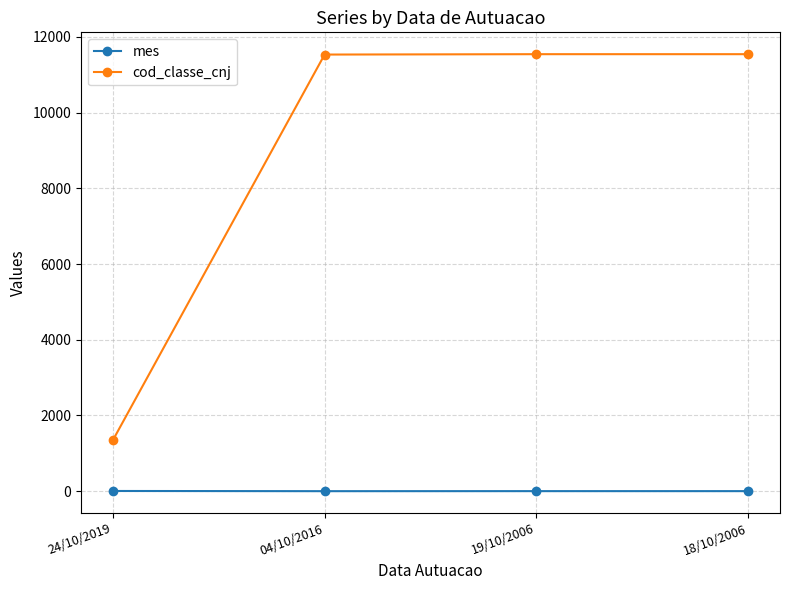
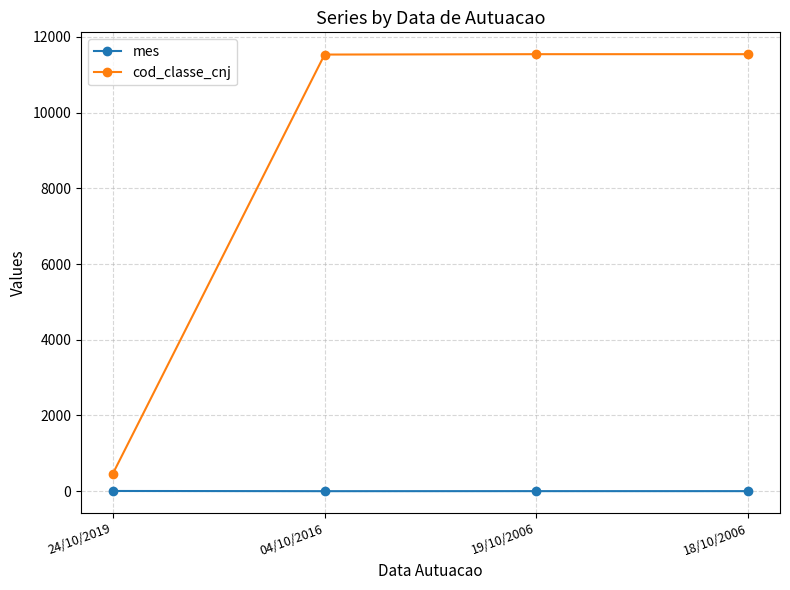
cod_classe_cnj, 24/10/2019: 1300 -> 500
